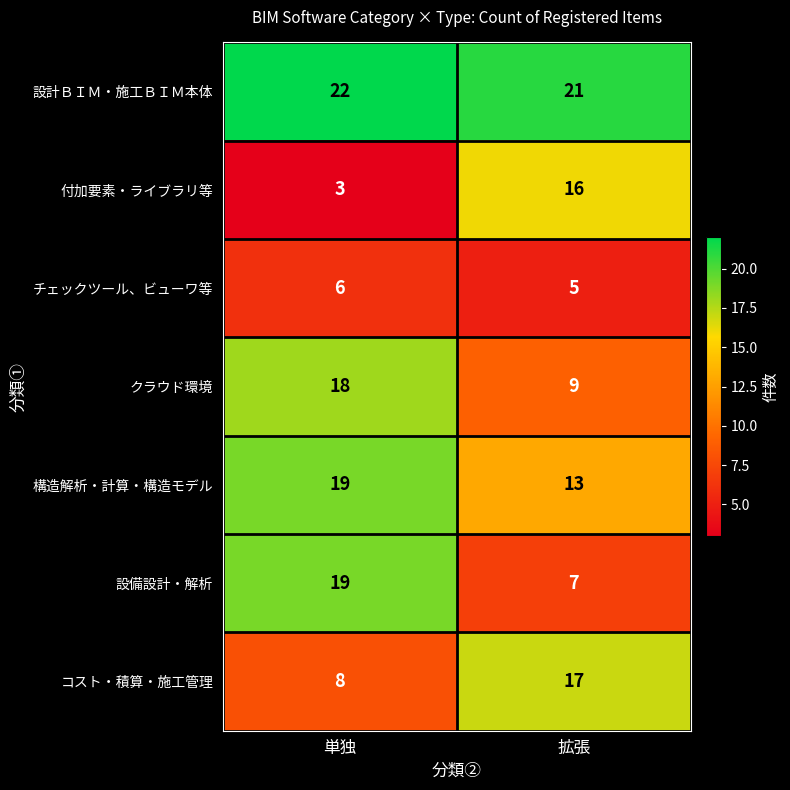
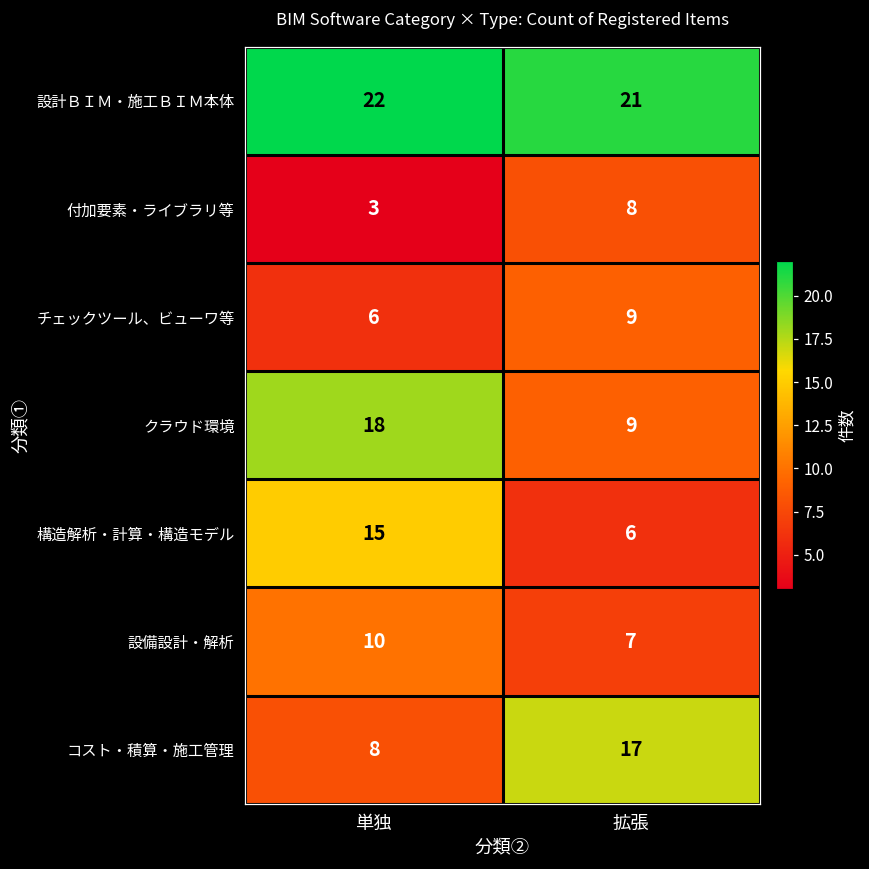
付加要素・ライブラリ等, 拡張: 16 -> 8
チェックツール、ビューワ等, 拡張: 5 -> 9
構造解析・計算・構造モデル, 単独: 19 -> 15
構造解析・計算・構造モデル, 拡張: 13 -> 6
設備設計・解析, 単独: 19 -> 10
